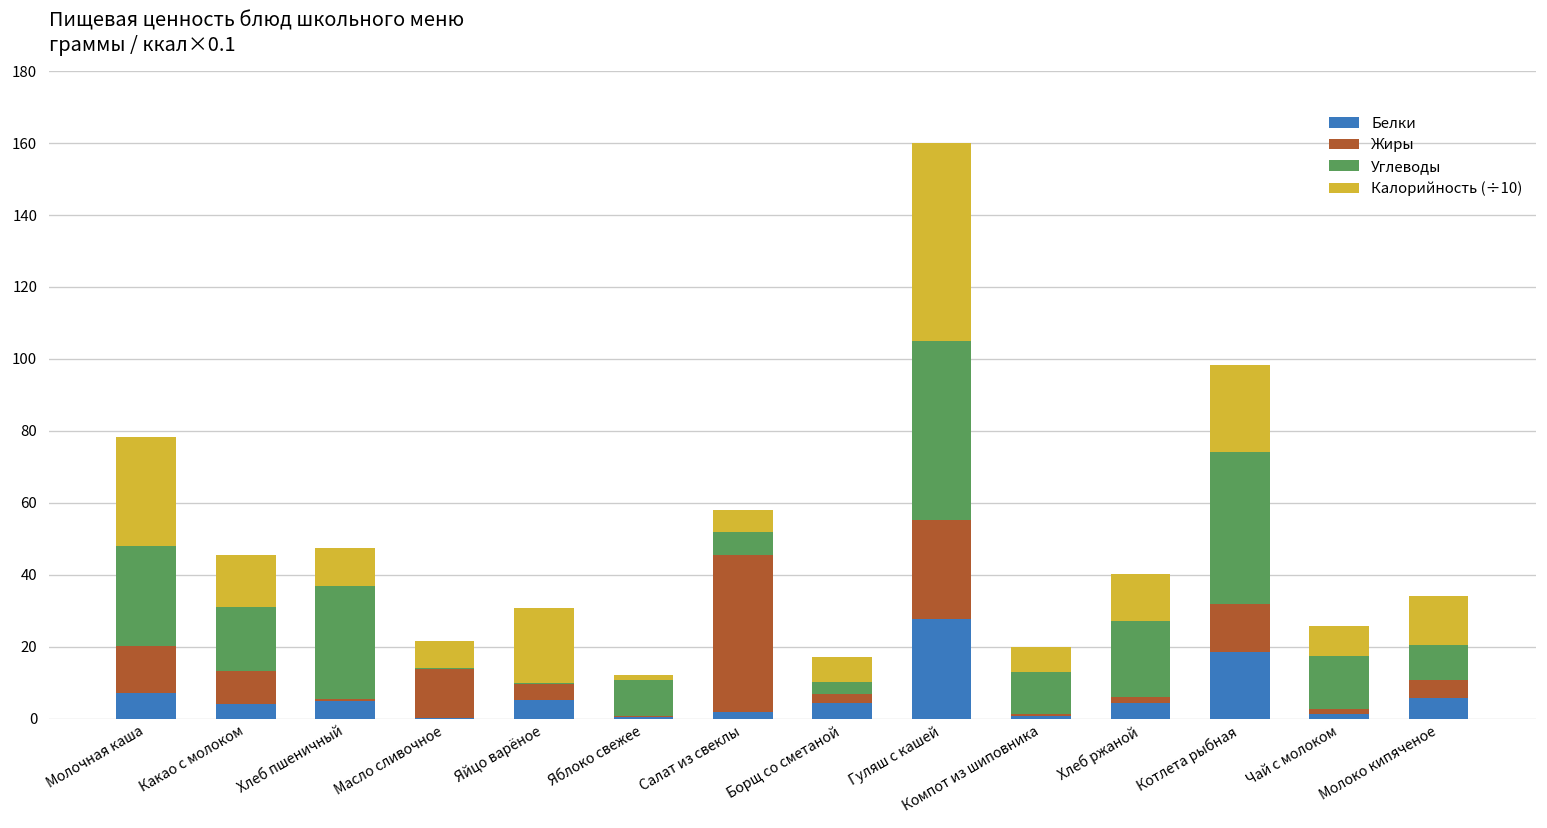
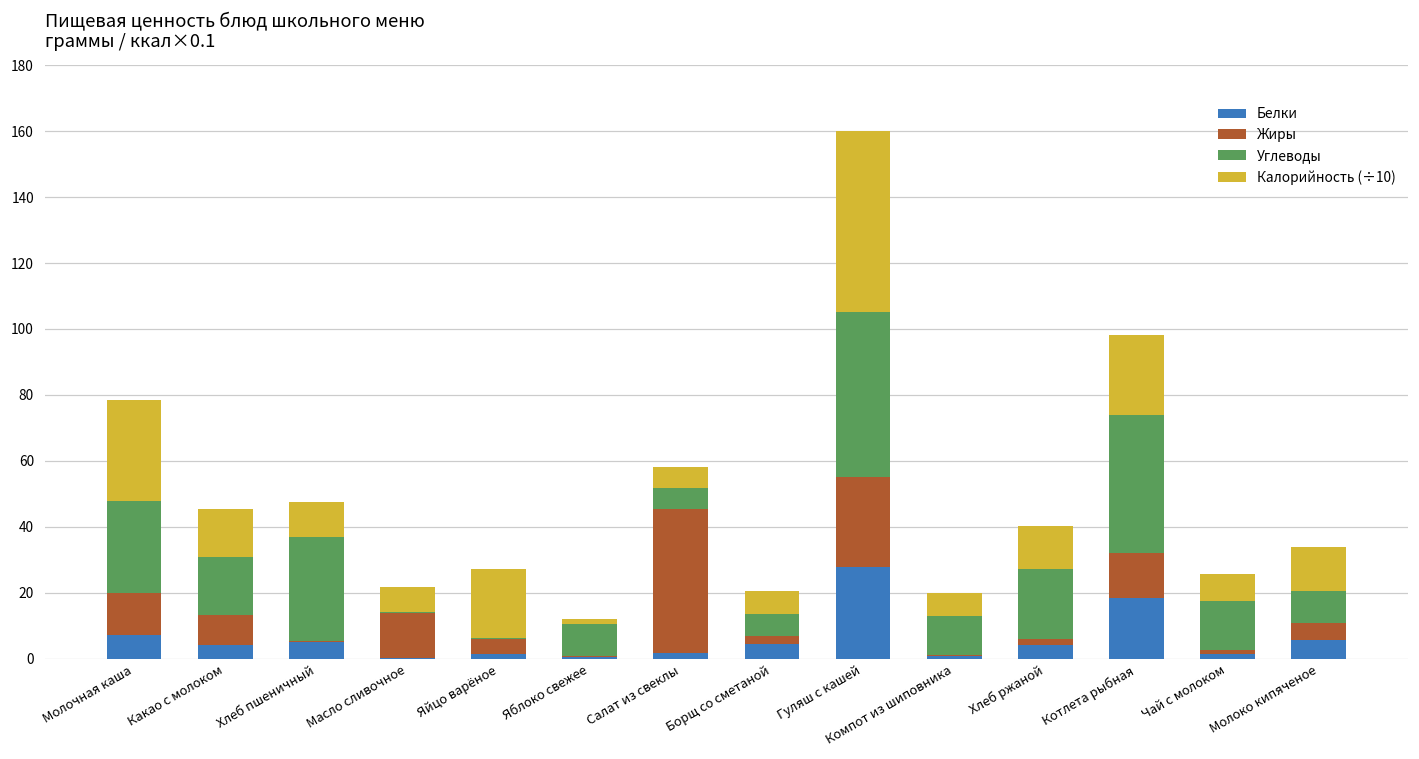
Белки, Яйцо варёное: 5 -> 1
Углеводы, Борщ со сметаной: 3 -> 7
